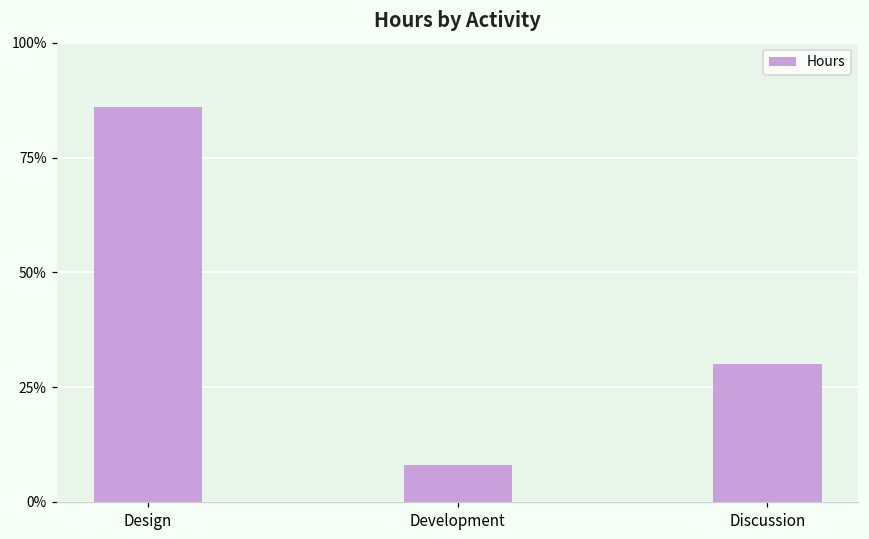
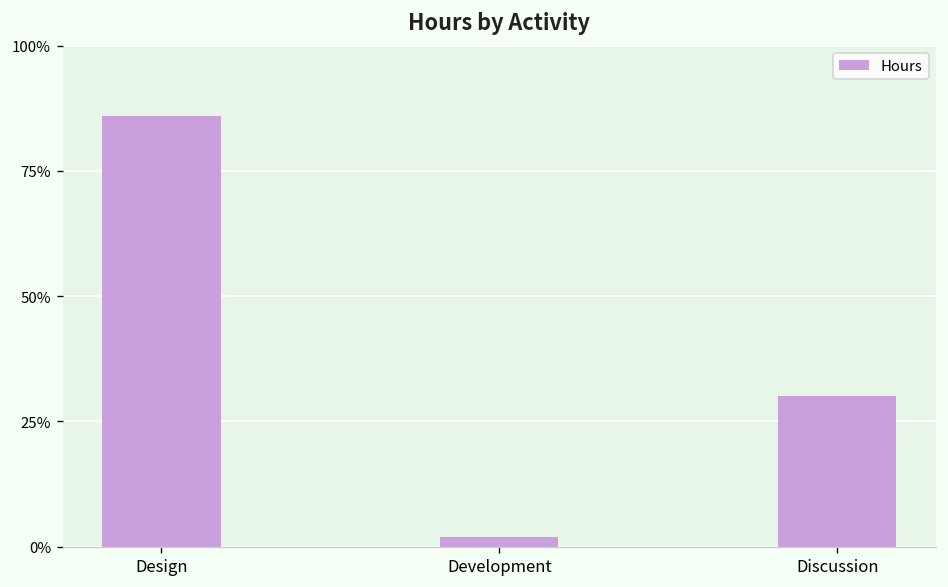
Development: 8% -> 2%
